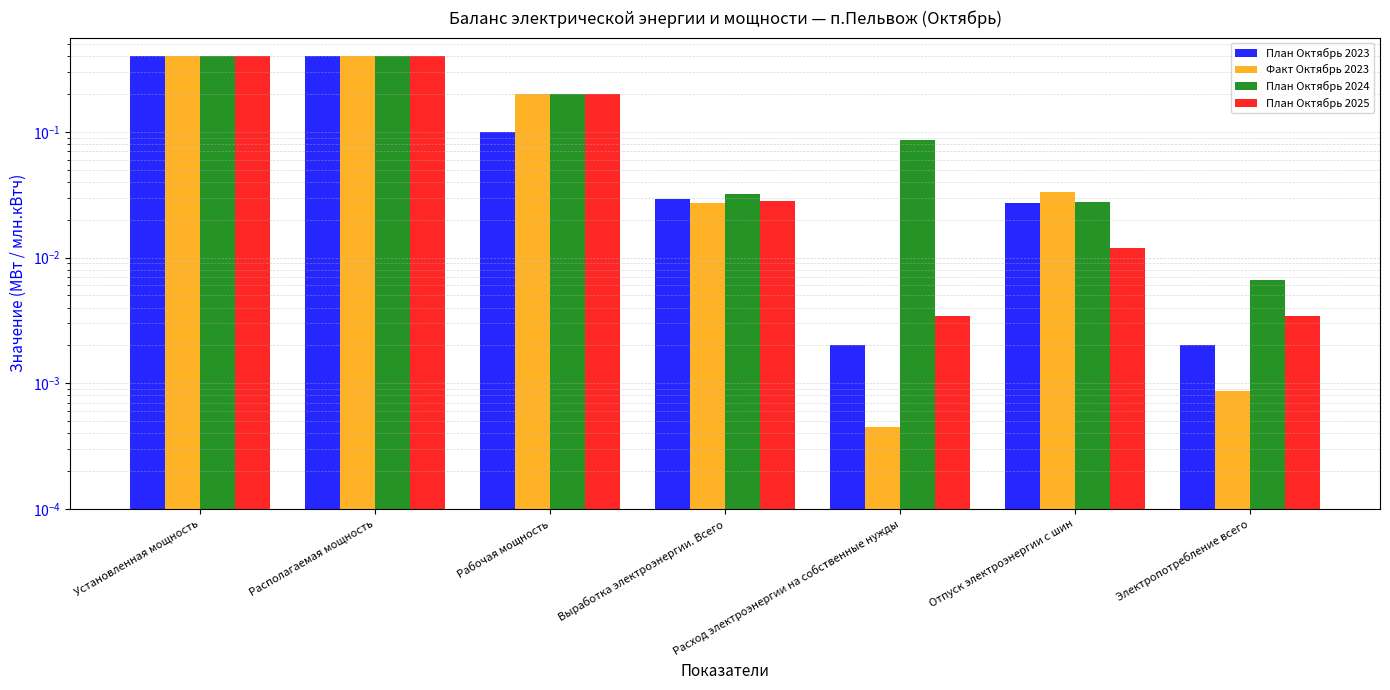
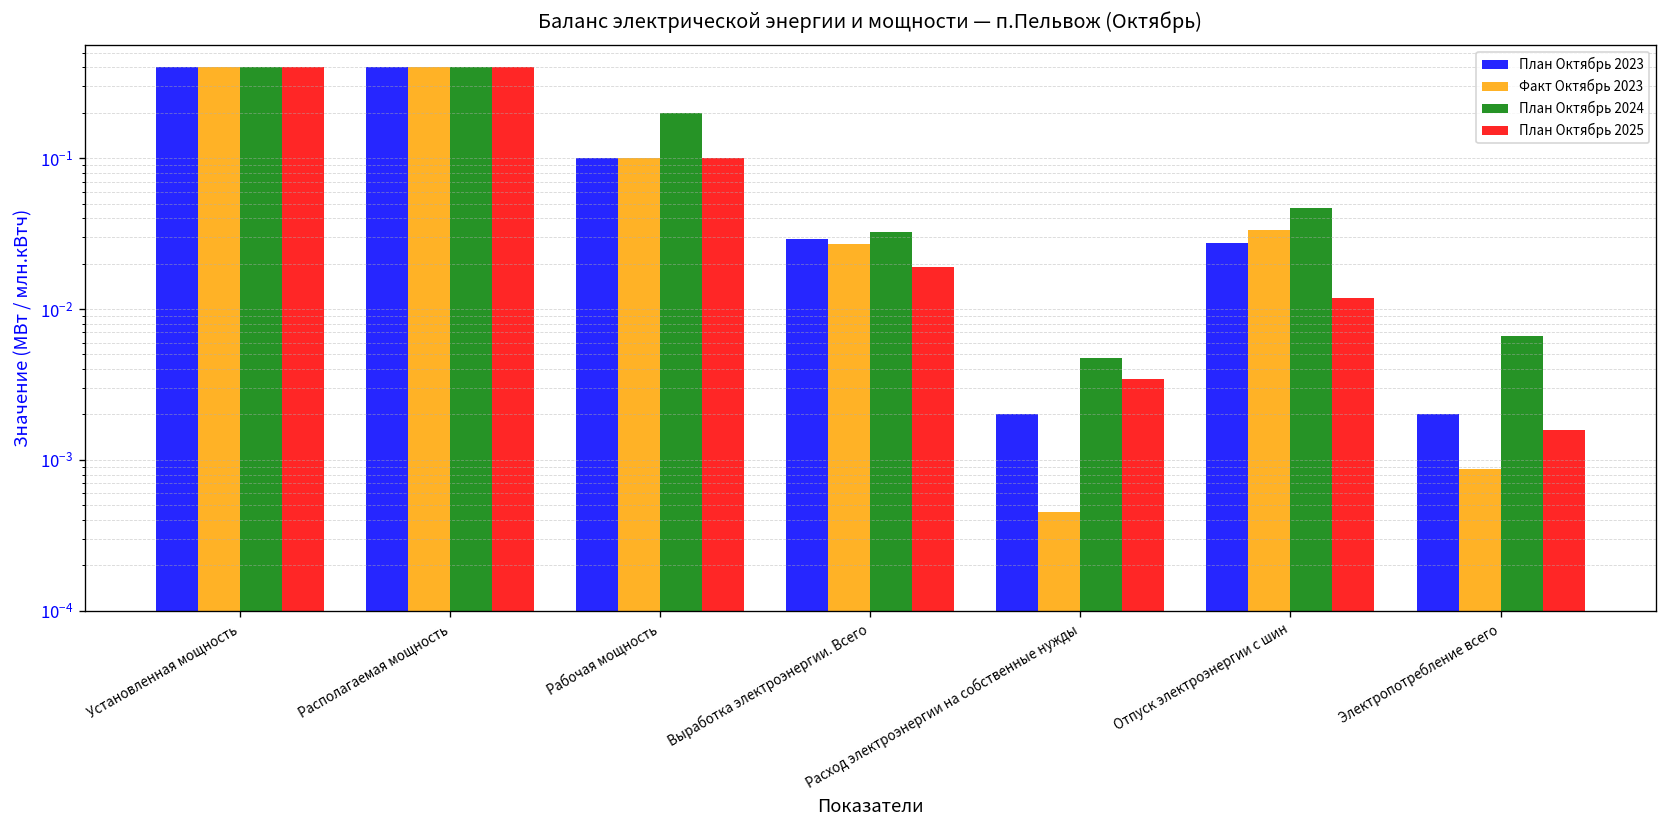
Факт Октябрь 2023, Рабочая мощность: 0.2 -> 0.1
План Октябрь 2025, Рабочая мощность: 0.2 -> 0.1
План Октябрь 2025, Выработка электроэнергии. Всего: 0.028 -> 0.019
План Октябрь 2024, Расход электроэнергии на собственные нужды: 0.09 -> 0.0047
План Октябрь 2024, Отпуск электроэнергии с шин: 0.027 -> 0.047
План Октябрь 2025, Электропотребление всего: 0.0035 -> 0.0016
